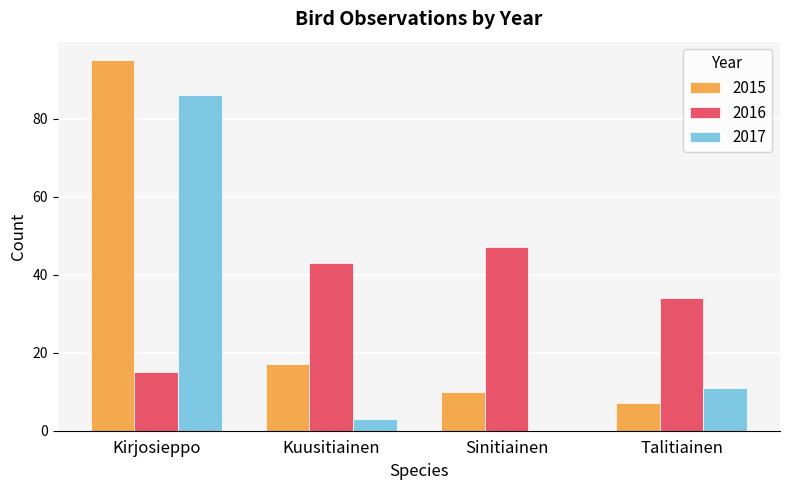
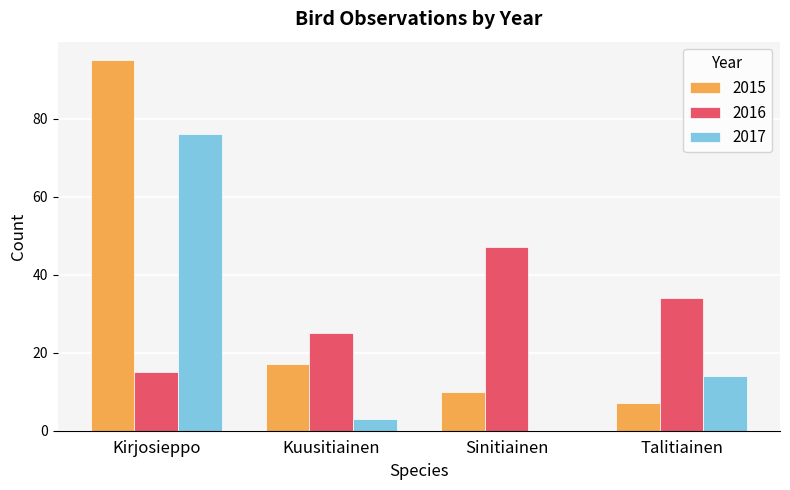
2017, Kirjosieppo: 86 -> 76
2016, Kuusitiainen: 43 -> 25
2017, Talitiainen: 11 -> 14
